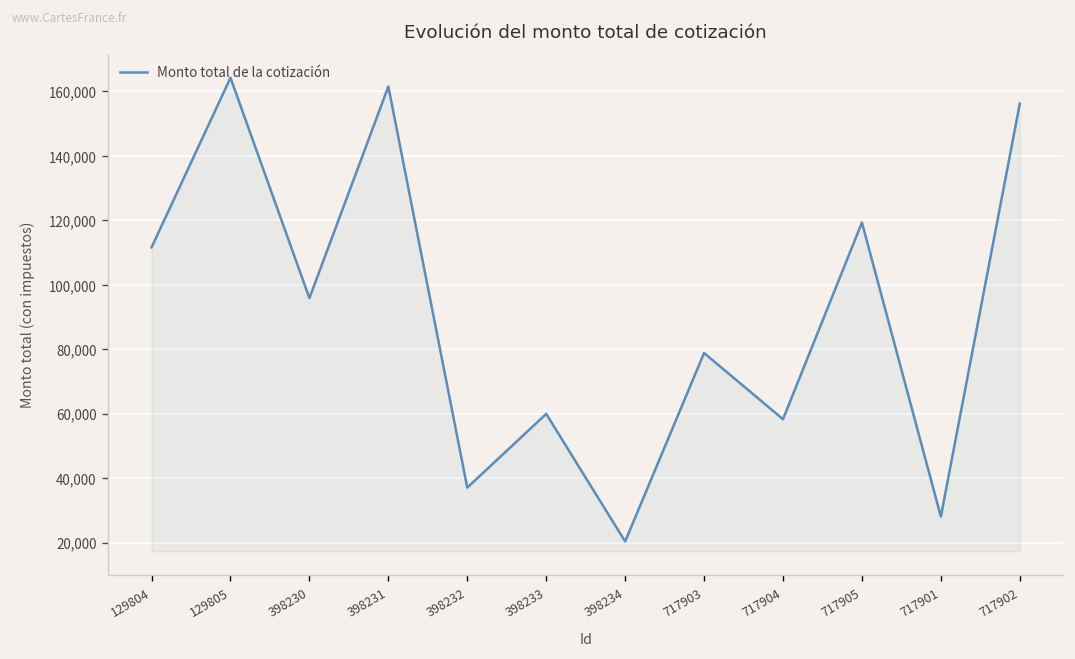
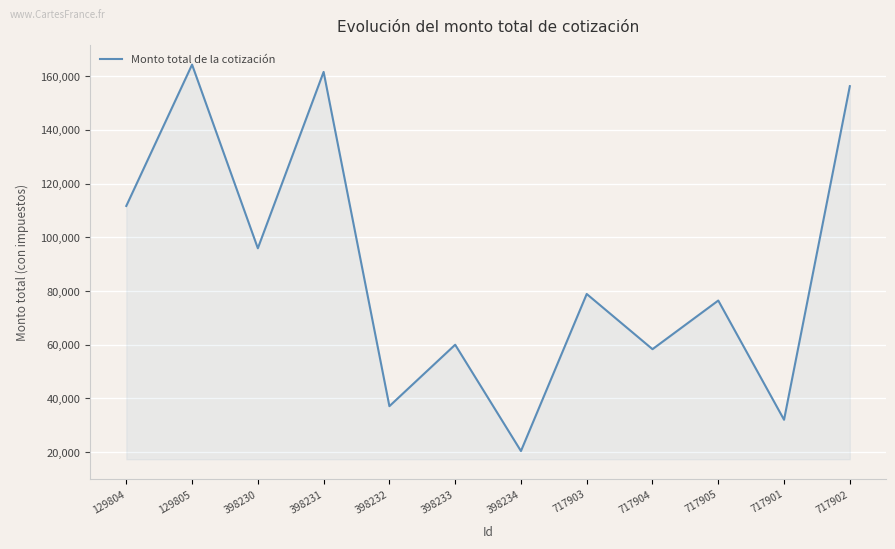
717905: 119,000 -> 76,000
717901: 28,000 -> 32,000
